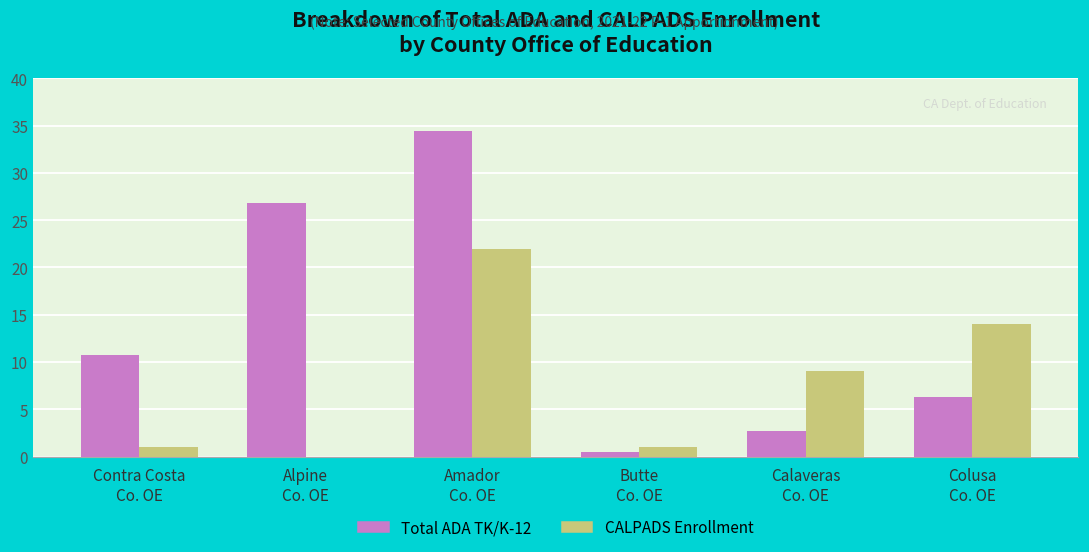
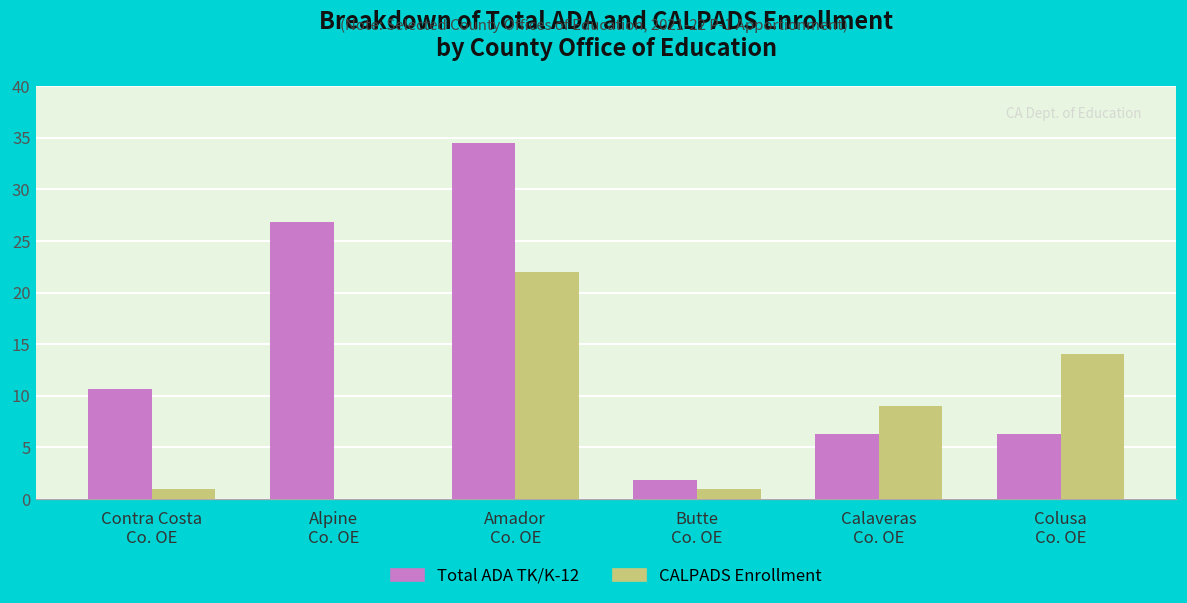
Total ADA TK/K-12, Butte Co. OE: 0 -> 2
Total ADA TK/K-12, Calaveras Co. OE: 3 -> 6
